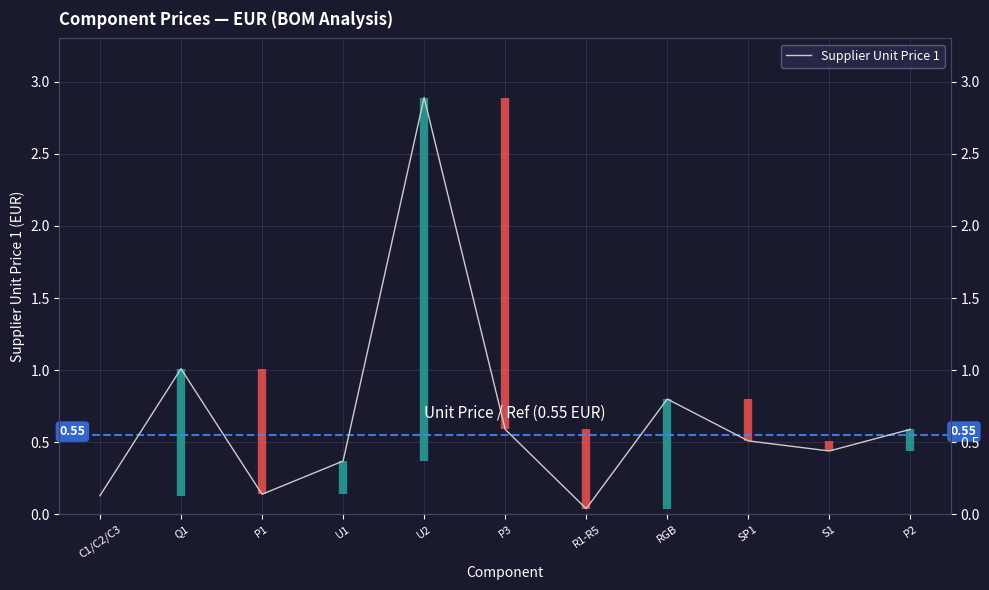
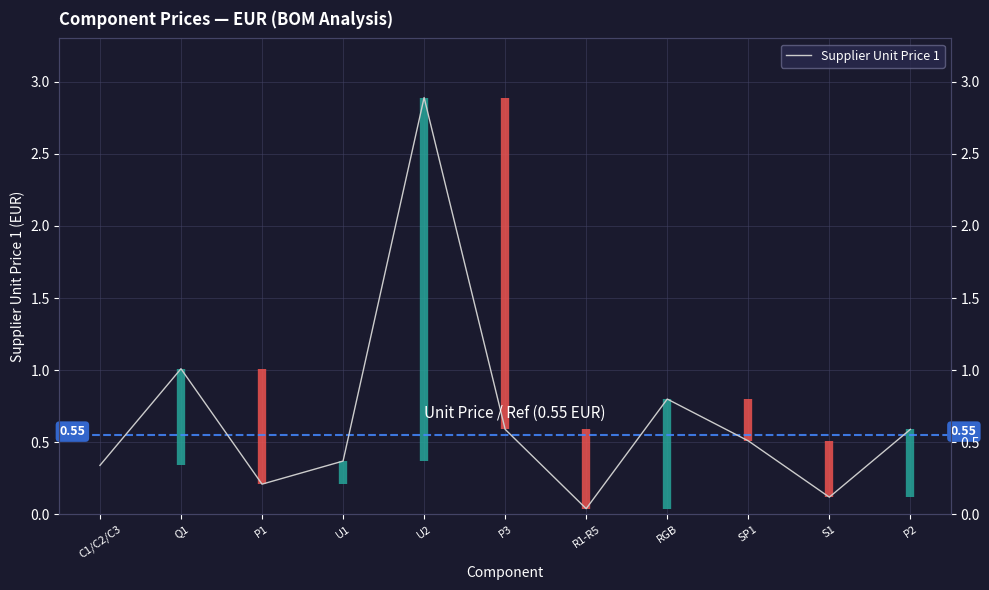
C1/C2/C3: 0.13 -> 0.34
P1: 0.14 -> 0.21
S1: 0.44 -> 0.12
